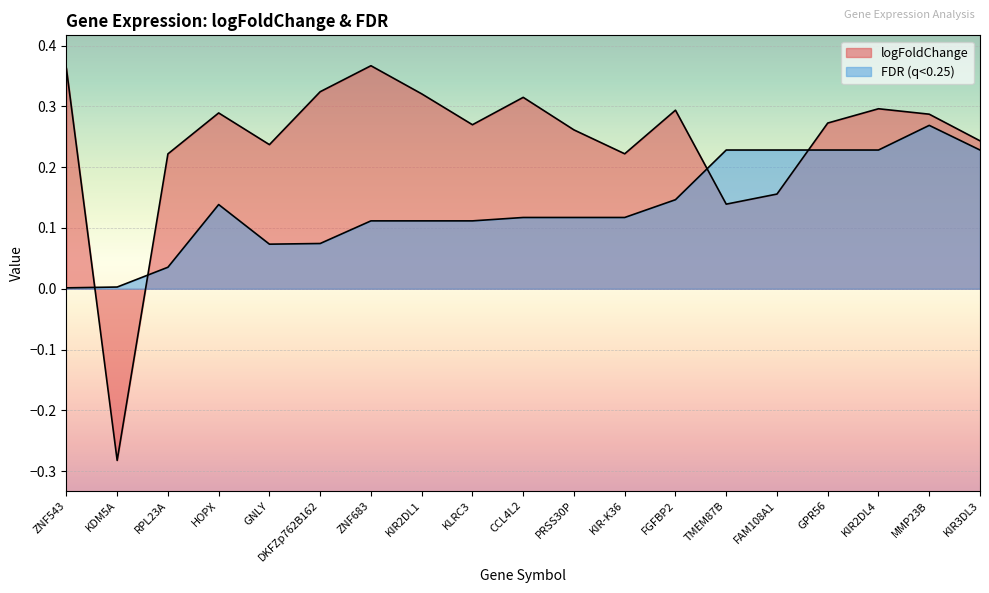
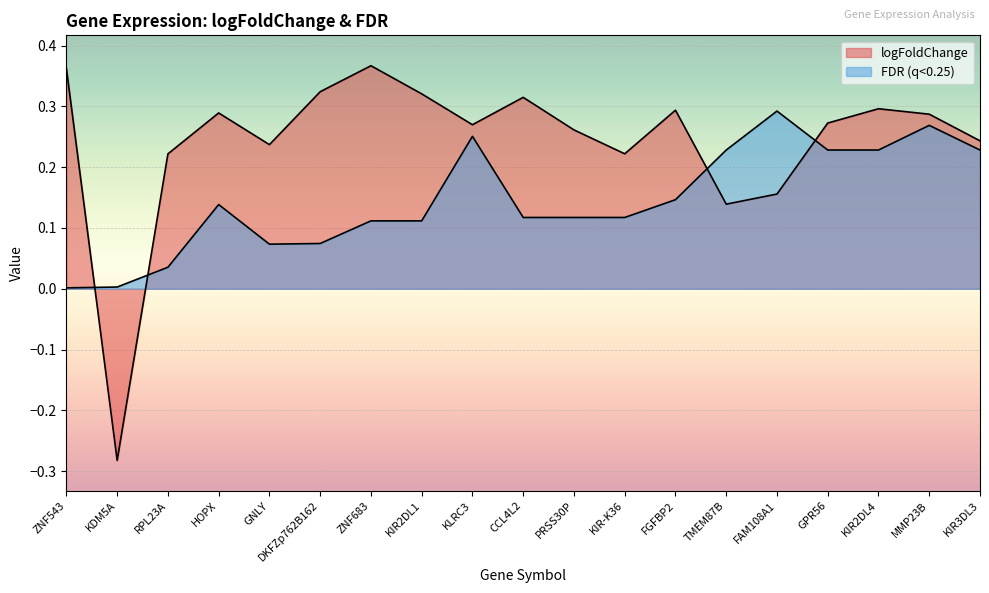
FDR (q<0.25), KLRC3: 0.11 -> 0.25
FDR (q<0.25), FAM108A1: 0.23 -> 0.29
